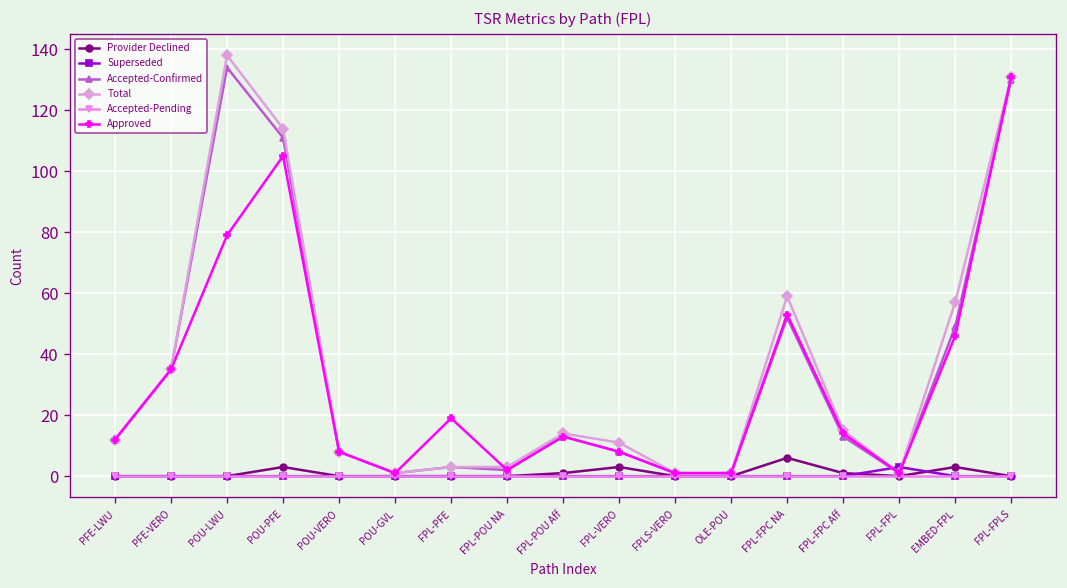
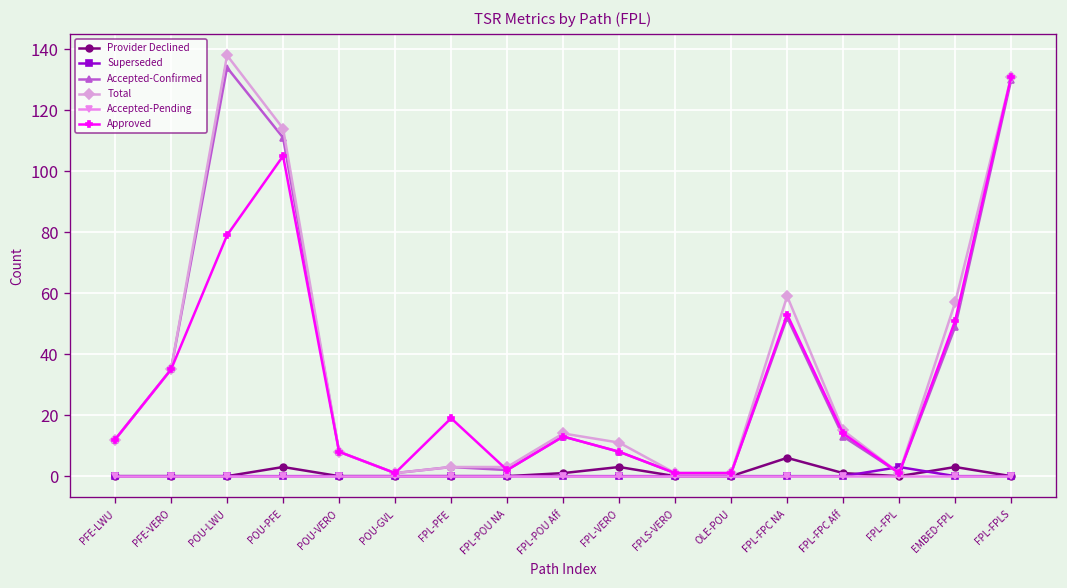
Approved, EMBED-FPL: 46 -> 51
